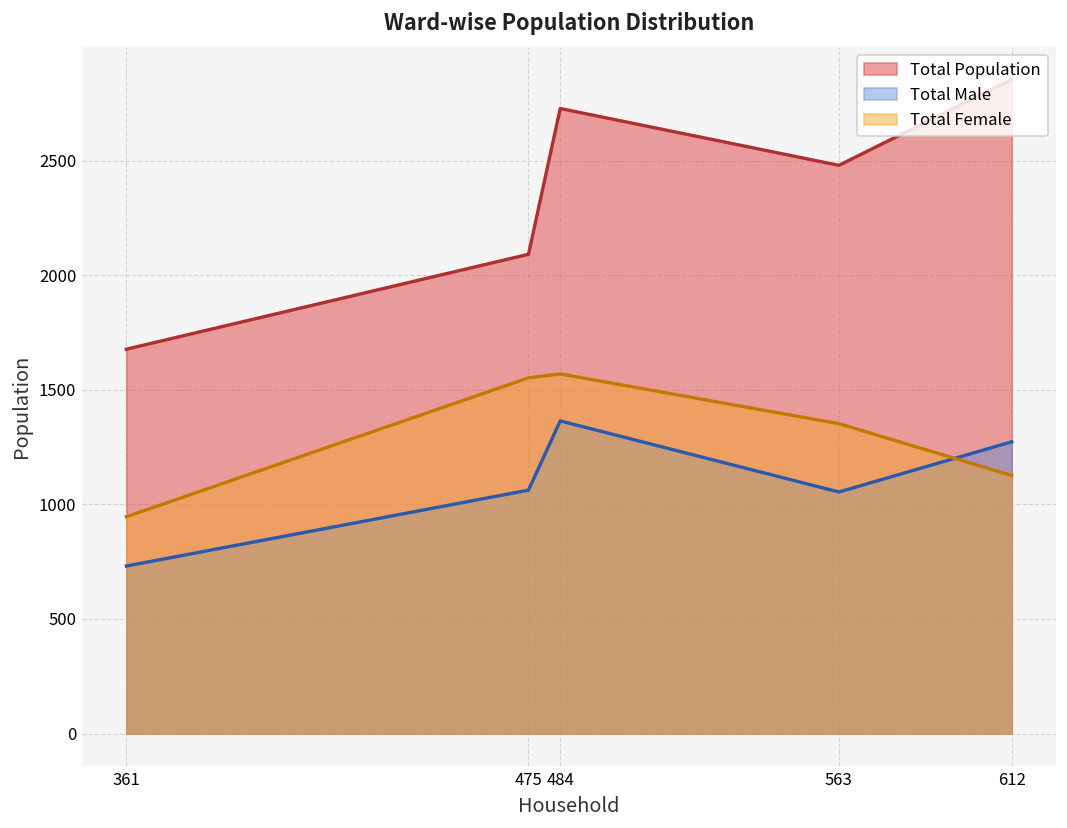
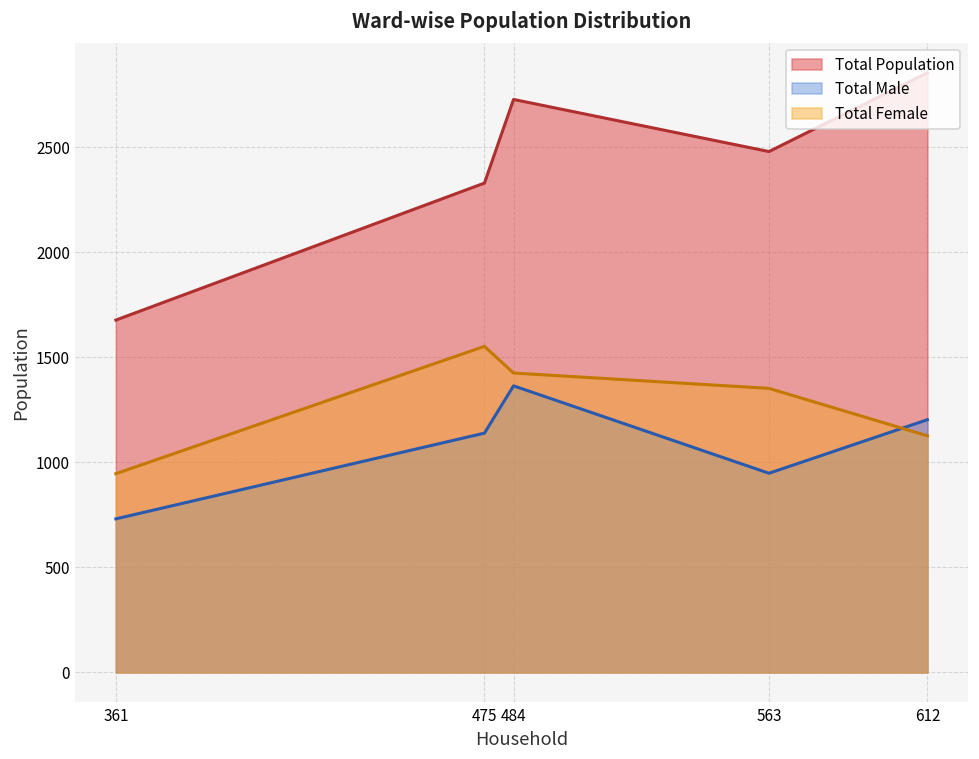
Total Population, 475: 2090 -> 2330
Total Male, 475: 1060 -> 1140
Total Female, 484: 1570 -> 1430
Total Male, 563: 1050 -> 950
Total Male, 612: 1270 -> 1200
